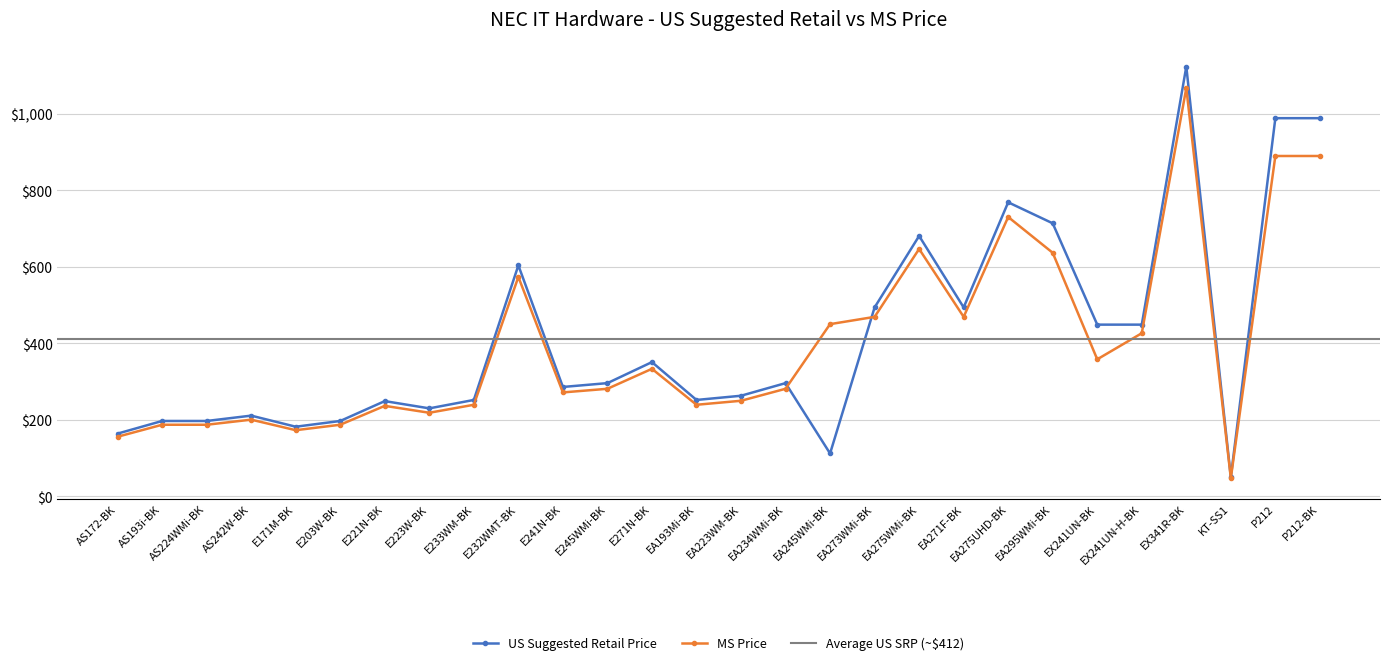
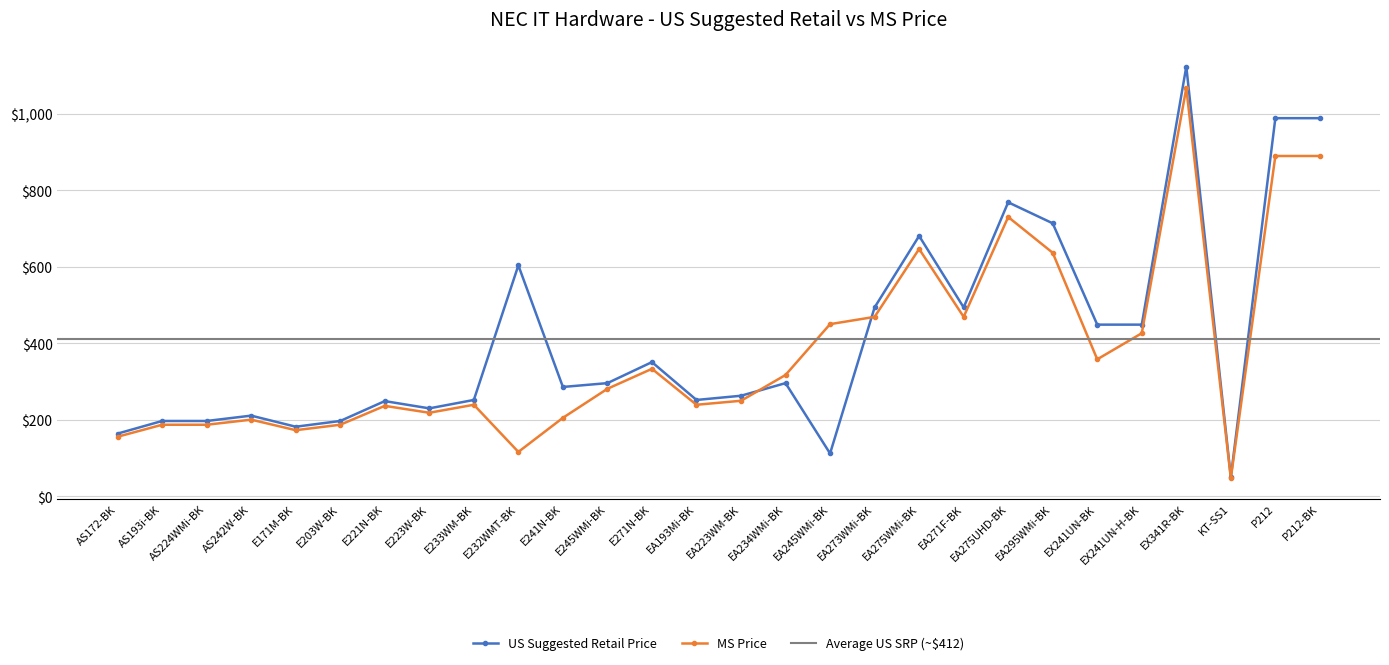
MS Price, E232WMT-BK: $570 -> $120
MS Price, E241N-BK: $270 -> $210
MS Price, EA234WMi-BK: $280 -> $320
